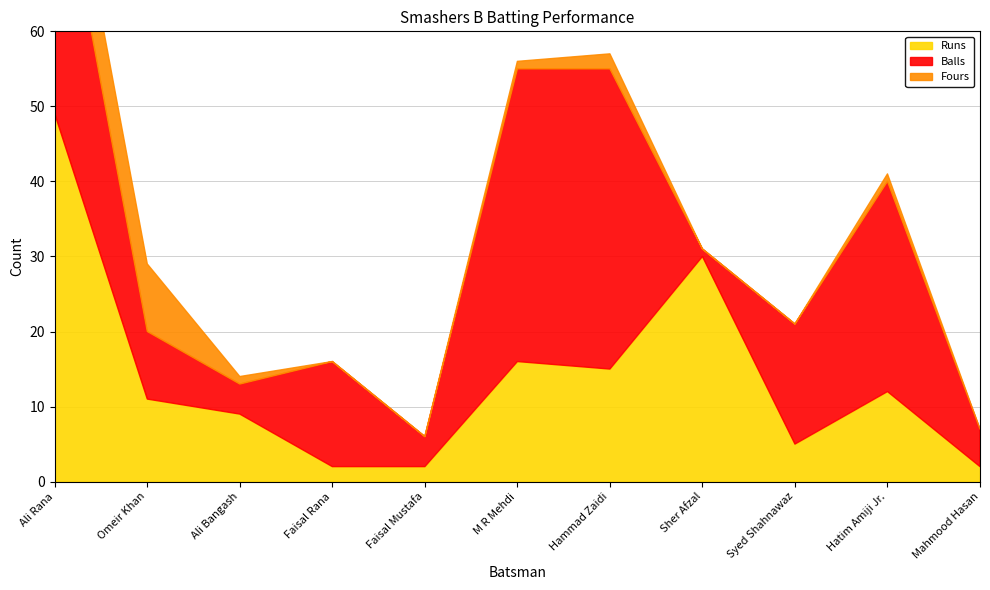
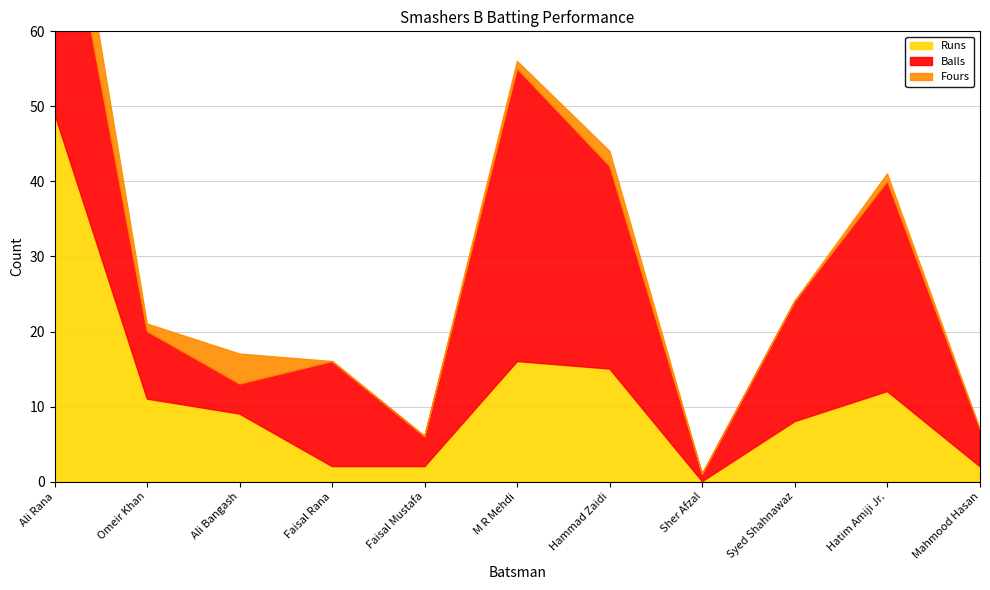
Fours, Omeir Khan: 9 -> 1
Fours, Ali Bangash: 1 -> 4
Balls, Hammad Zaidi: 40 -> 27
Runs, Sher Afzal: 30 -> 0
Runs, Syed Shahnawaz: 5 -> 8
